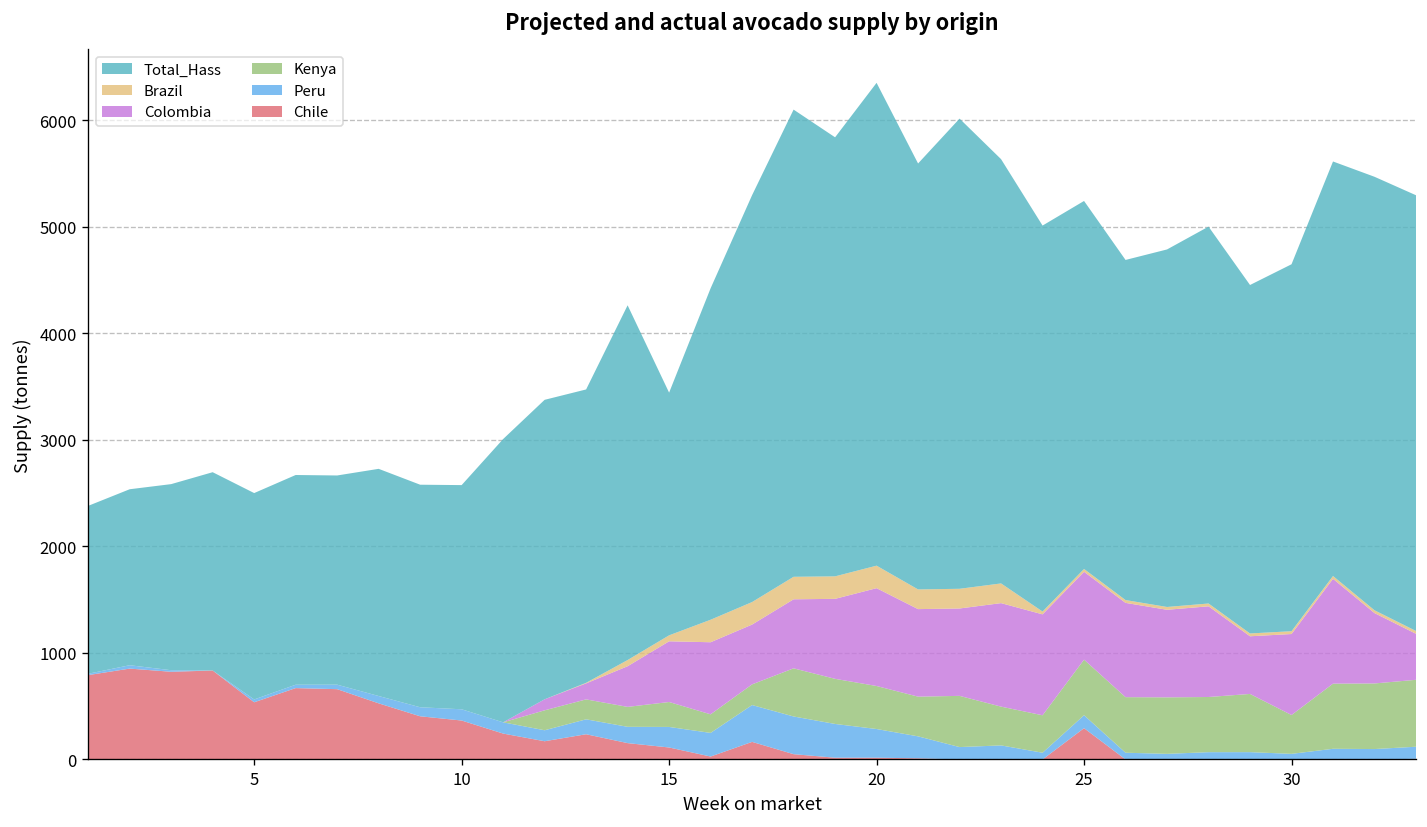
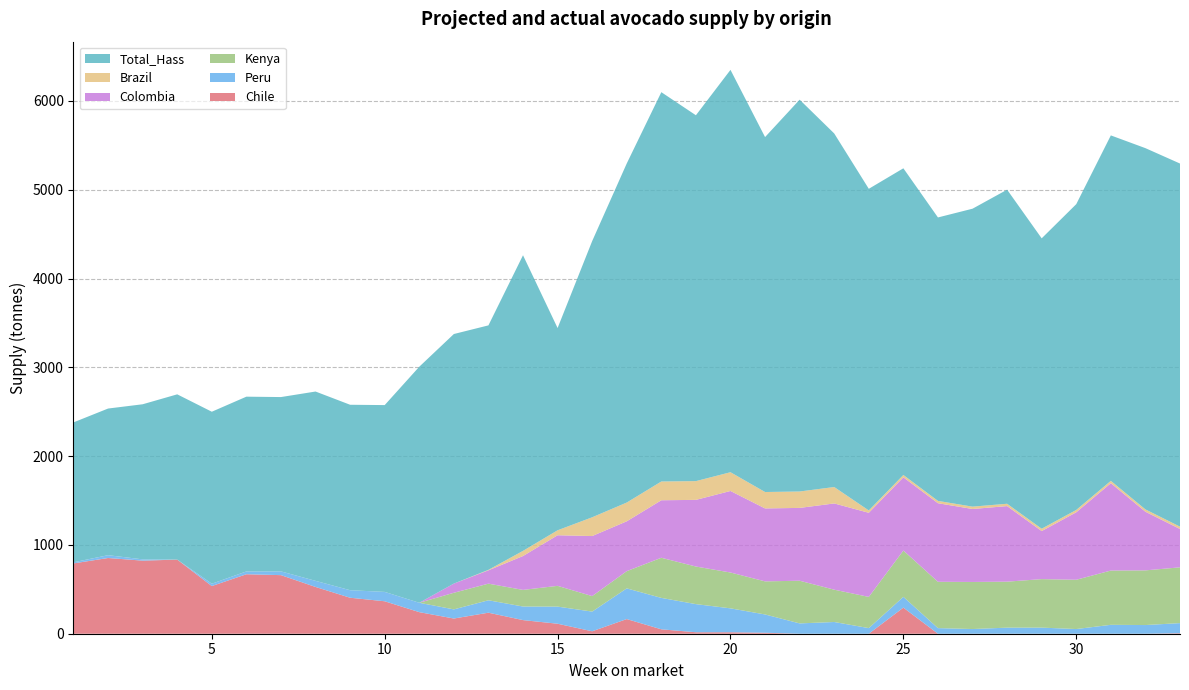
Kenya, 30: 400 -> 600
